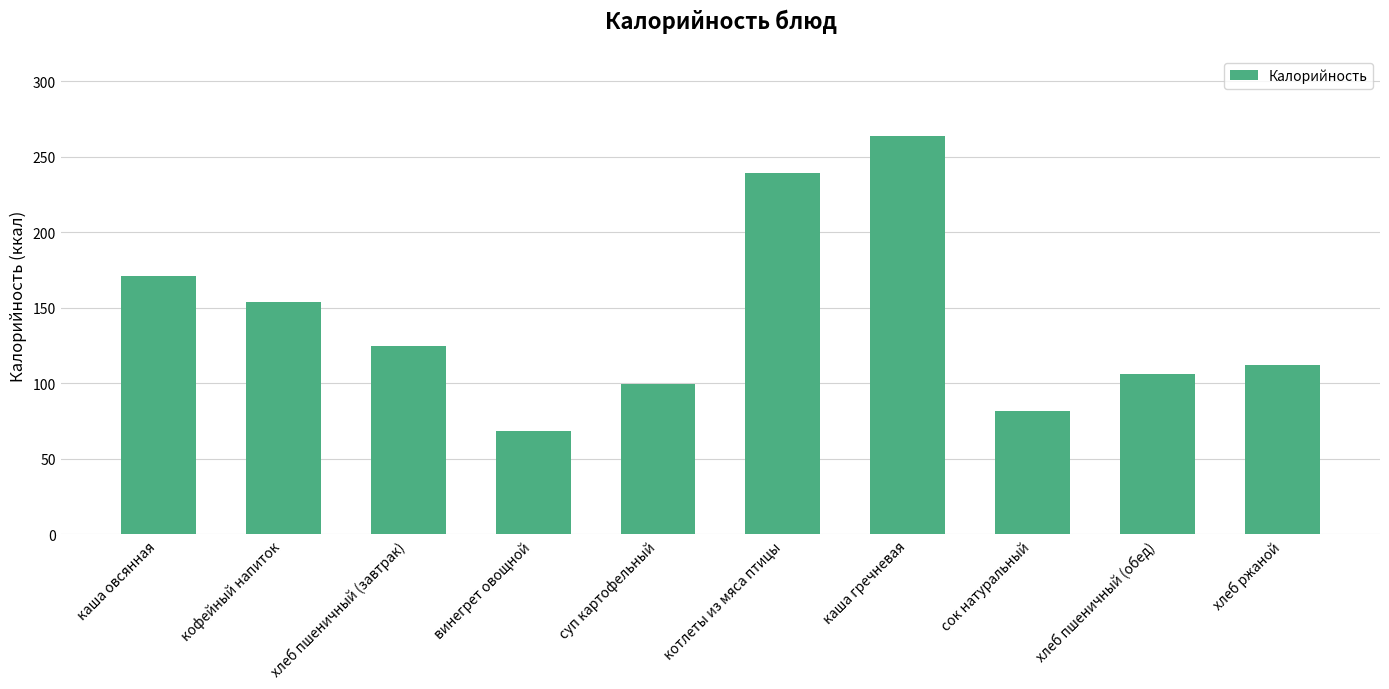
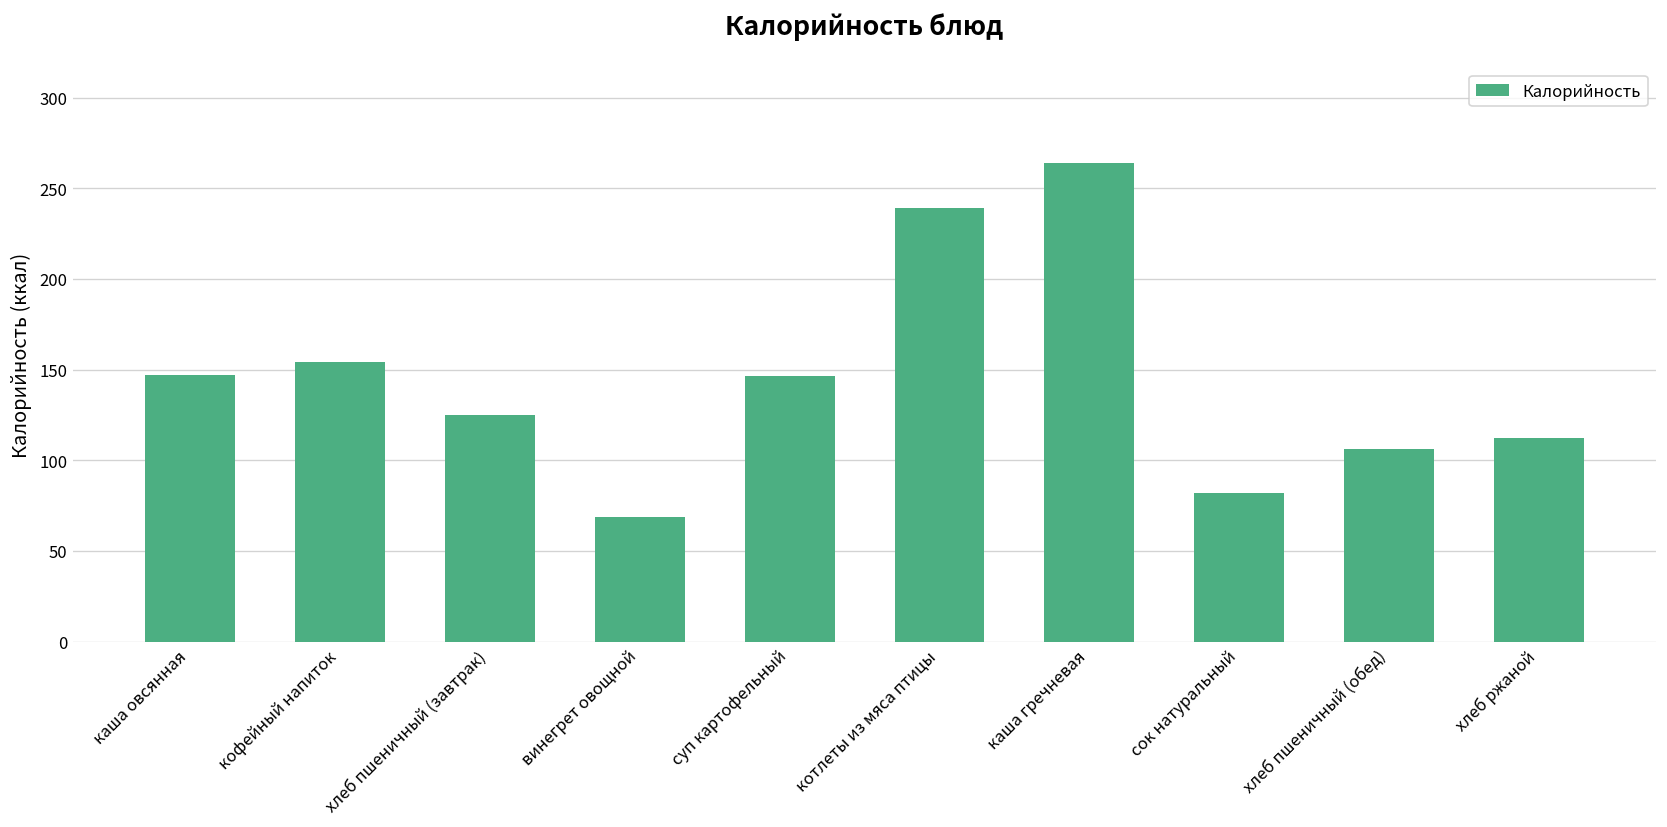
каша овсянная: 171 -> 147
суп картофельный: 99 -> 147
